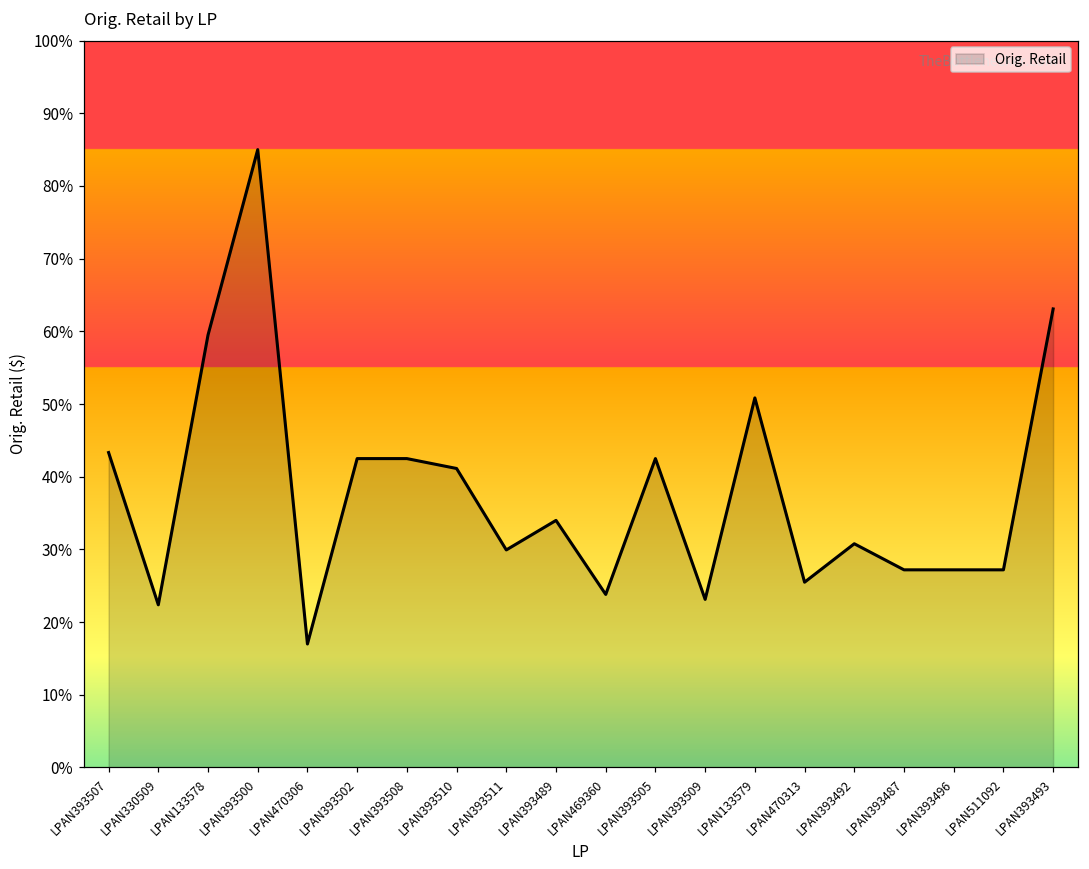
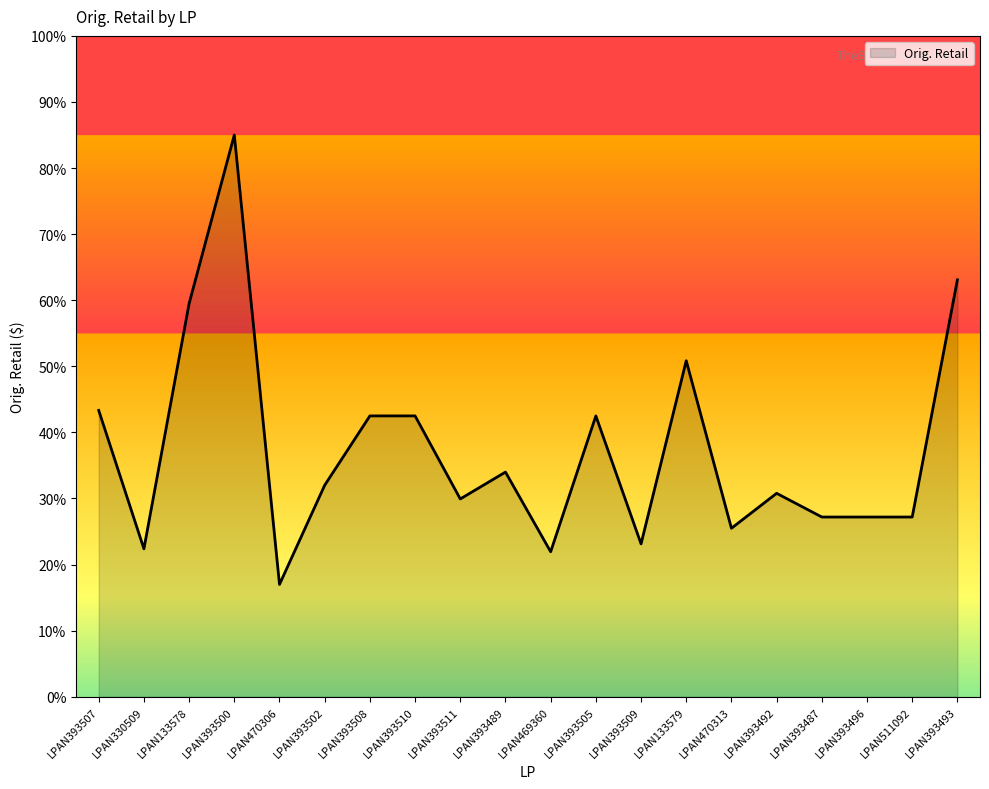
LPAN393502: 42% -> 32%
LPAN393510: 41% -> 42%
LPAN469360: 24% -> 22%
